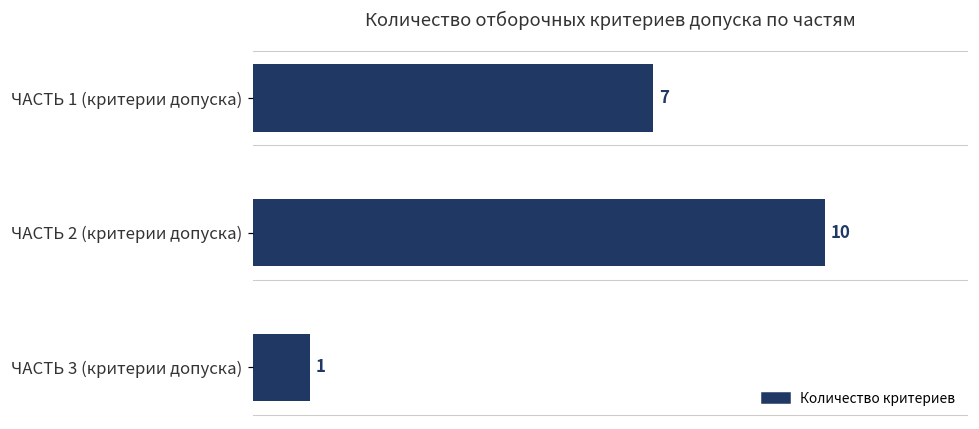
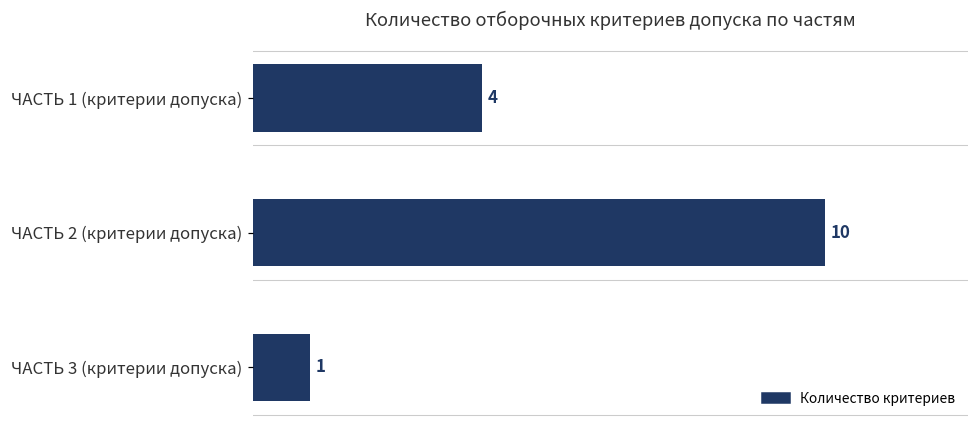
ЧАСТЬ 1 (критерии допуска): 7 -> 4
